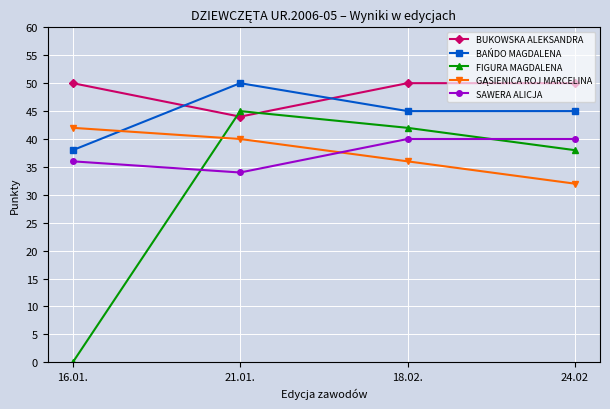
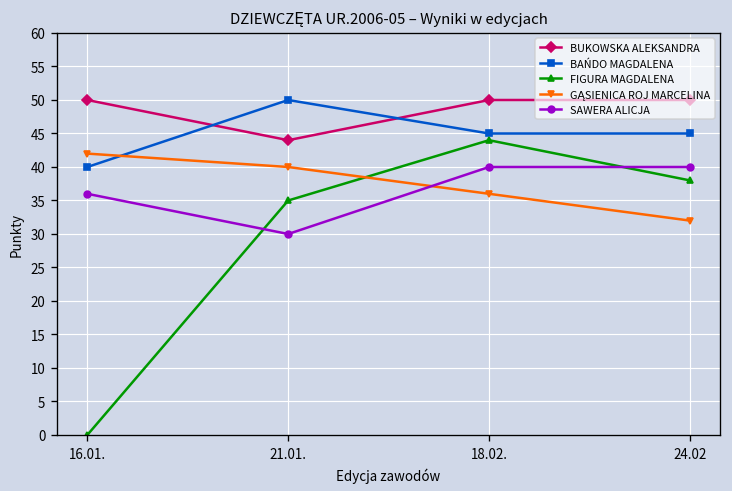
BAŃDO MAGDALENA, 16.01.: 38 -> 40
FIGURA MAGDALENA, 21.01.: 45 -> 35
SAWERA ALICJA, 21.01.: 34 -> 30
FIGURA MAGDALENA, 18.02.: 42 -> 44
